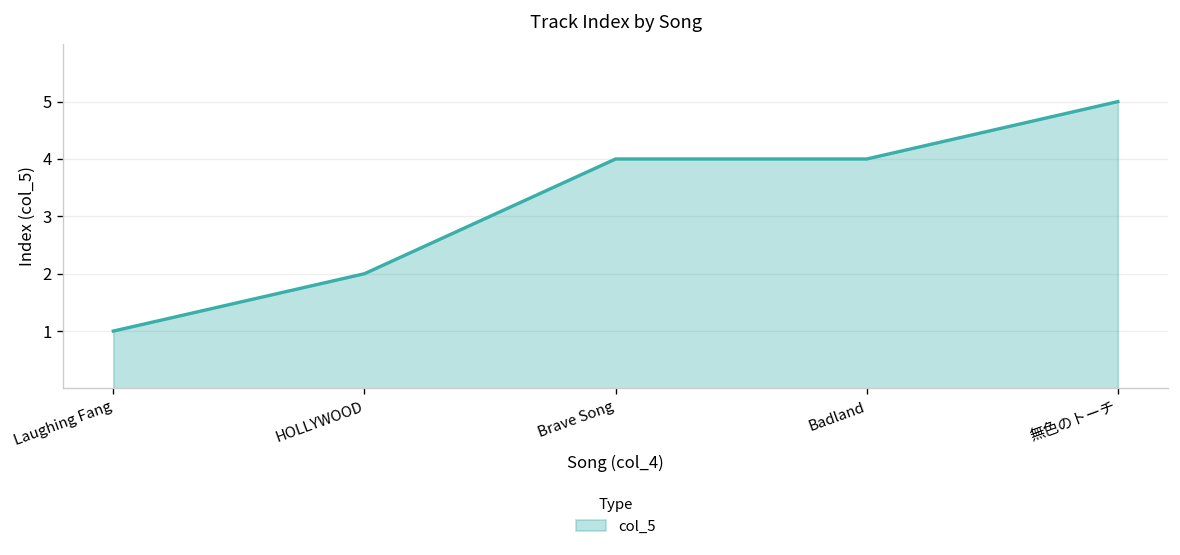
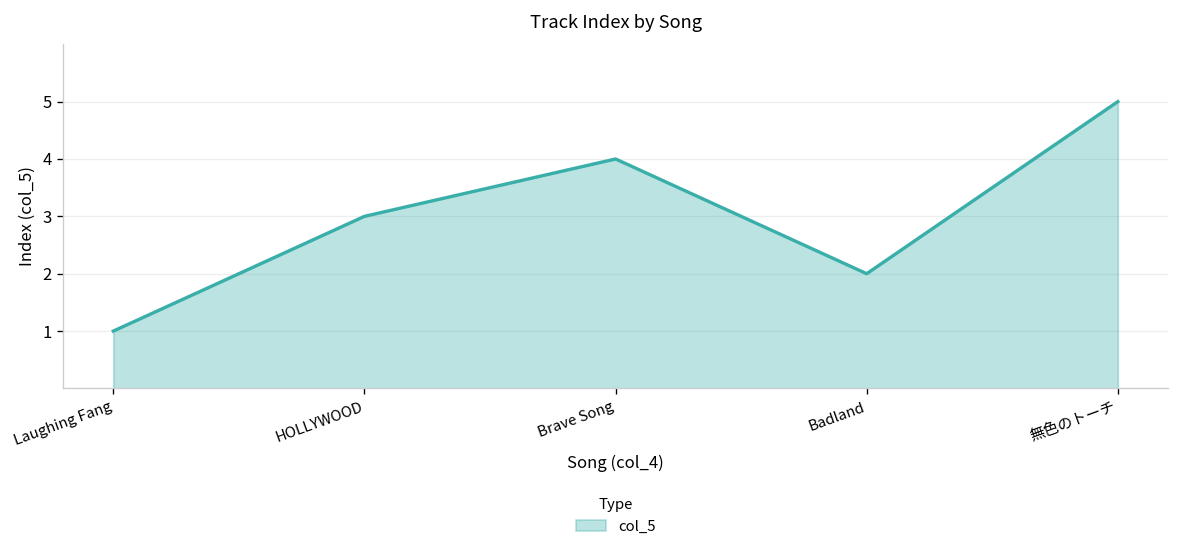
HOLLYWOOD: 2 -> 3
Badland: 4 -> 2
